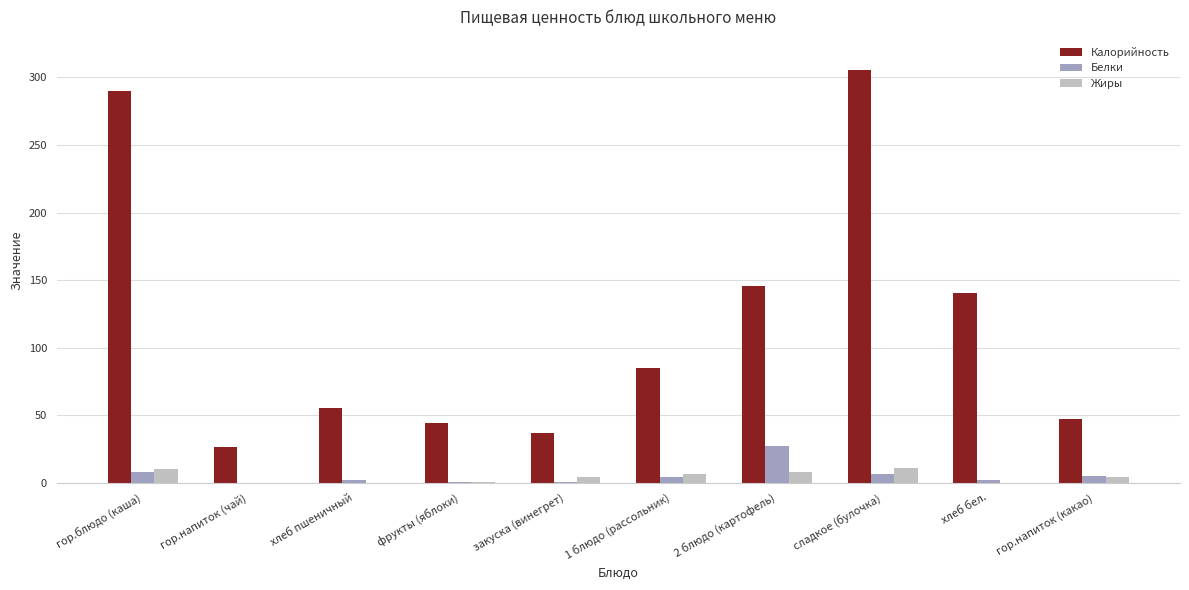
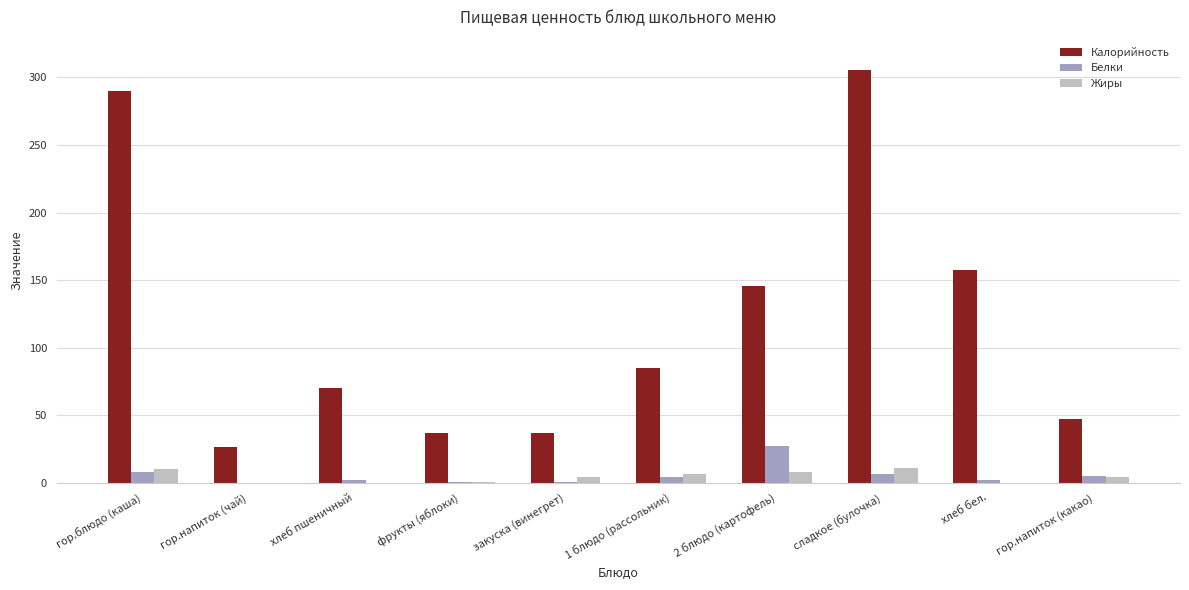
Калорийность, хлеб пшеничный: 55 -> 70
Калорийность, фрукты (яблоки): 44 -> 37
Калорийность, хлеб бел.: 141 -> 157
